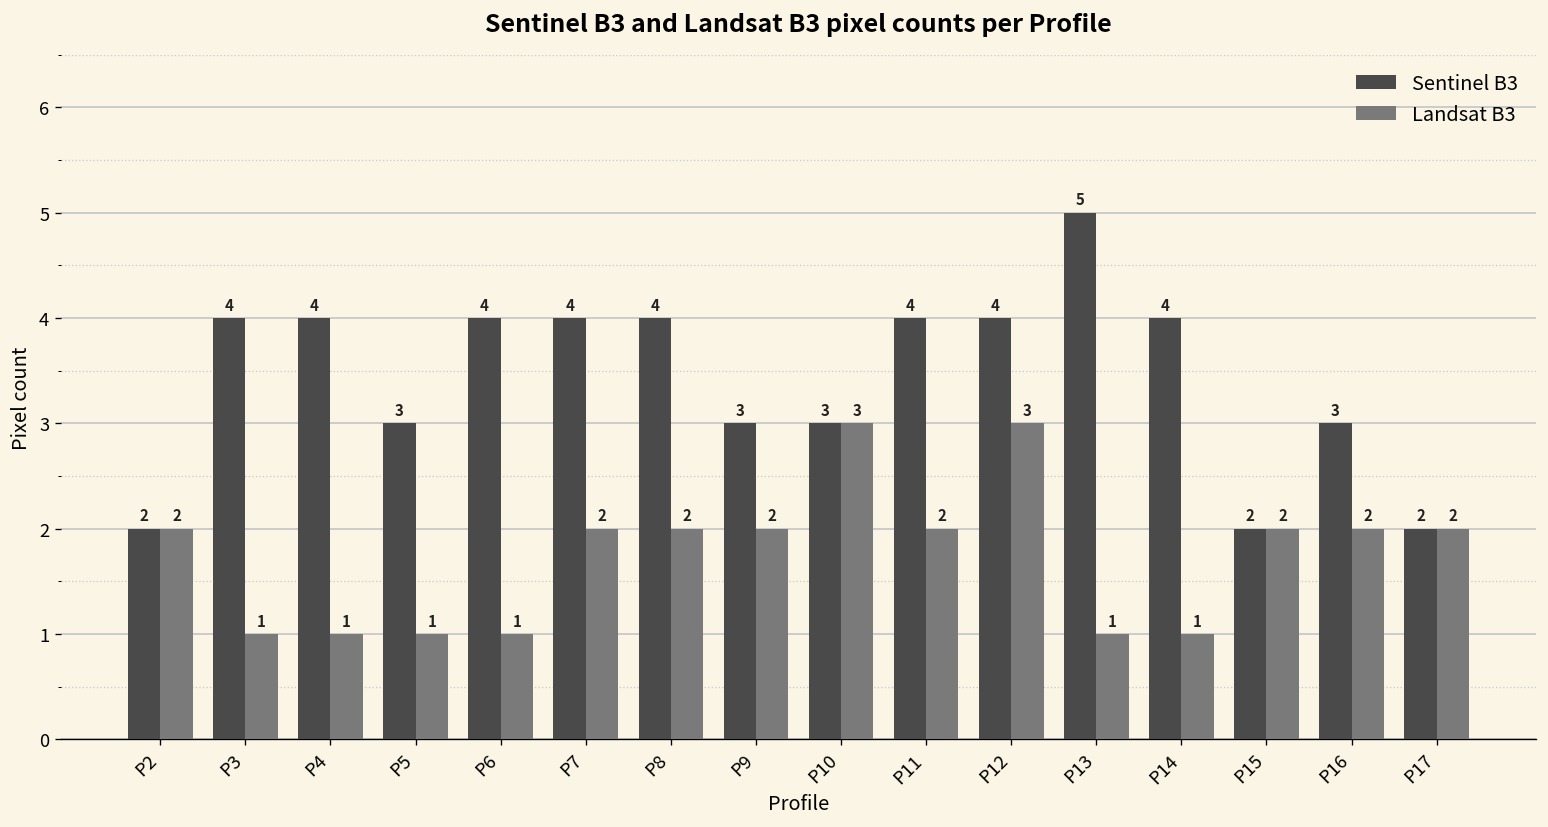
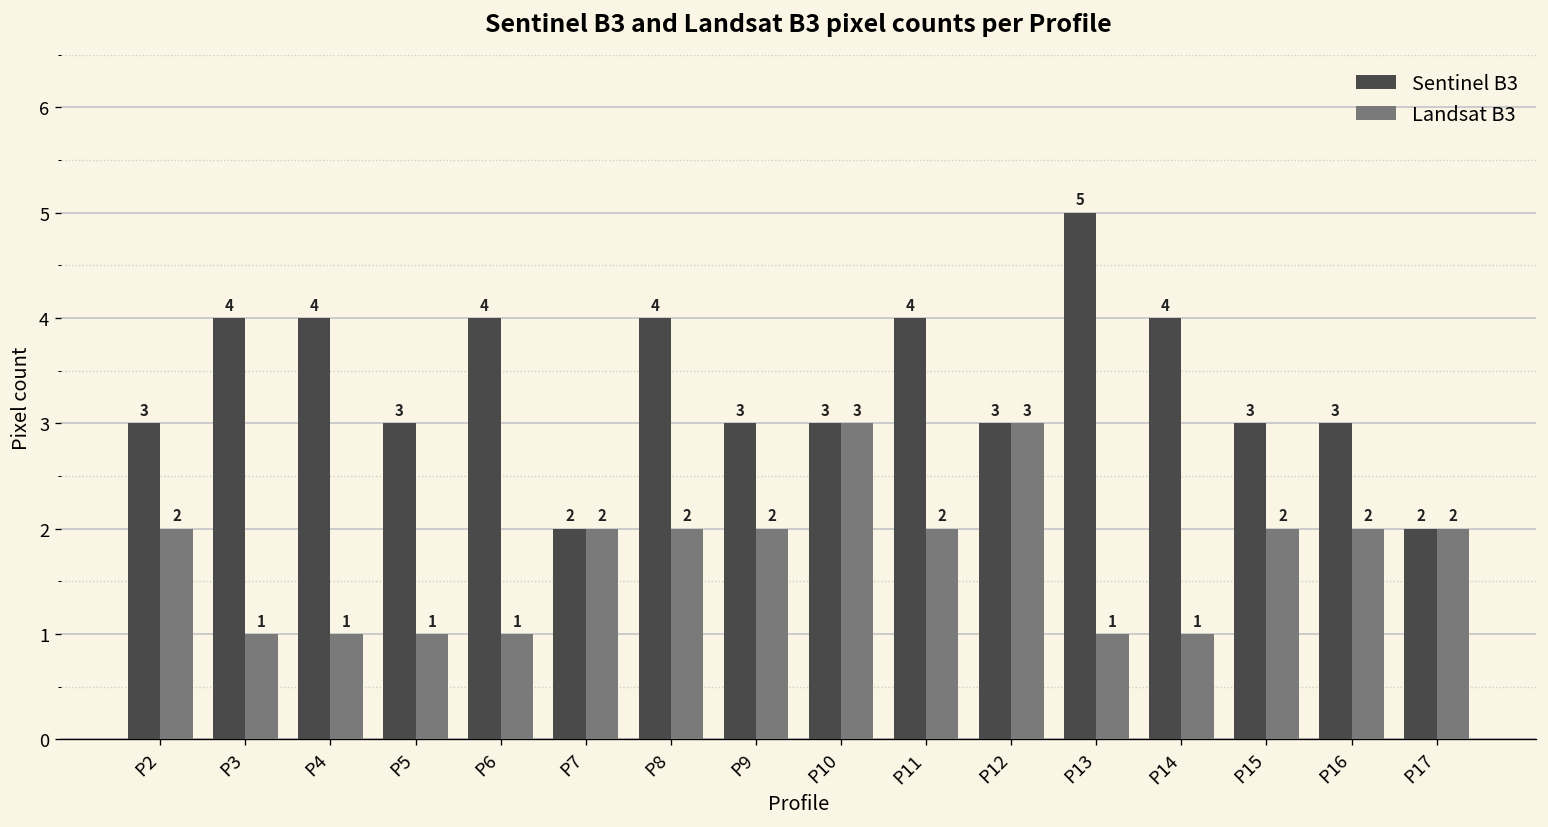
Sentinel B3, P2: 2 -> 3
Sentinel B3, P7: 4 -> 2
Sentinel B3, P12: 4 -> 3
Sentinel B3, P15: 2 -> 3
